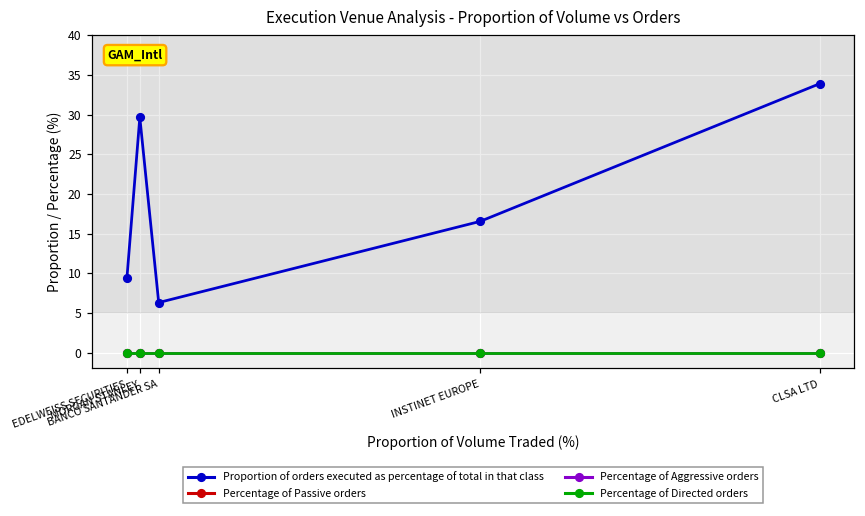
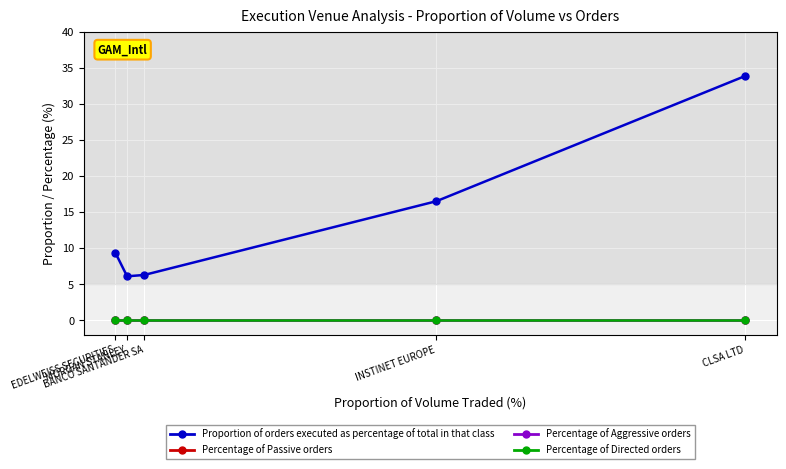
Proportion of orders executed as percentage of total in that class, MORGAN STANLEY: 30 -> 6
